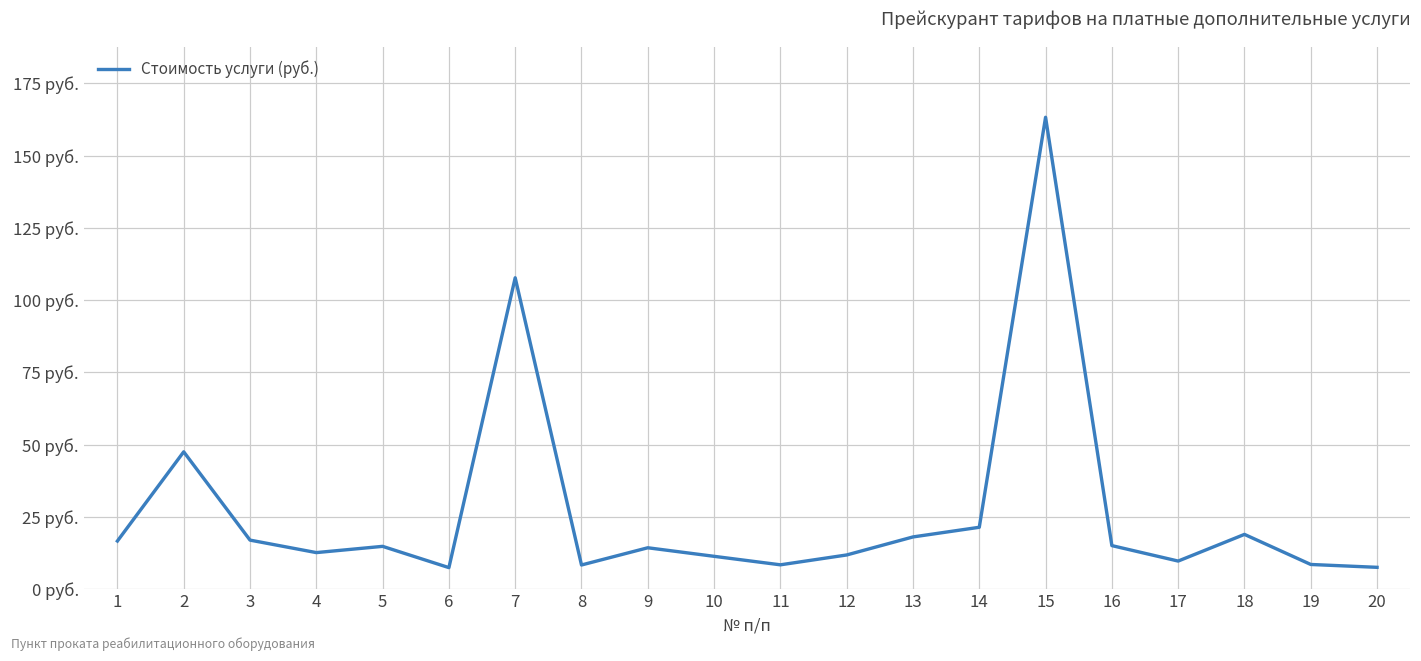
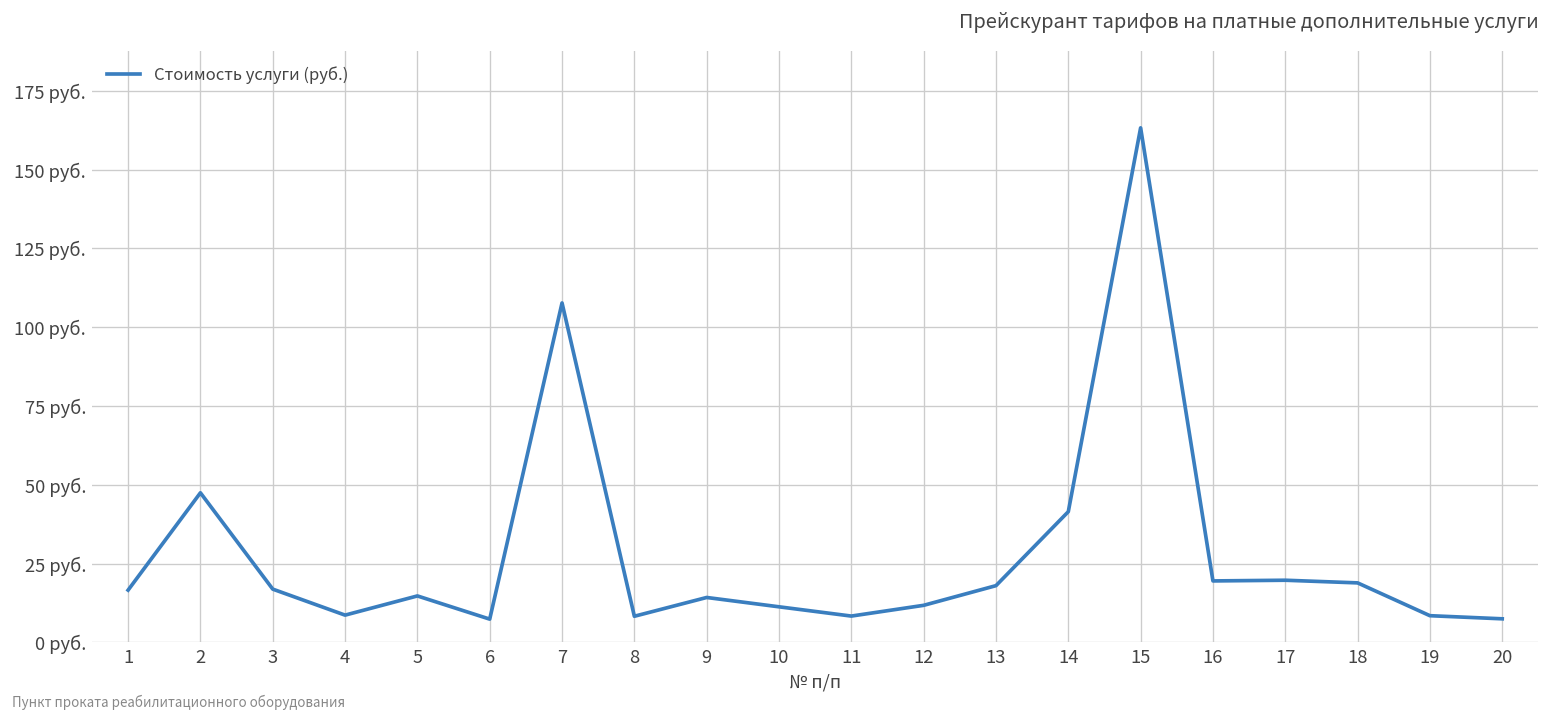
4: 13 руб. -> 9 руб.
14: 21 руб. -> 41 руб.
16: 15 руб. -> 20 руб.
17: 10 руб. -> 20 руб.
